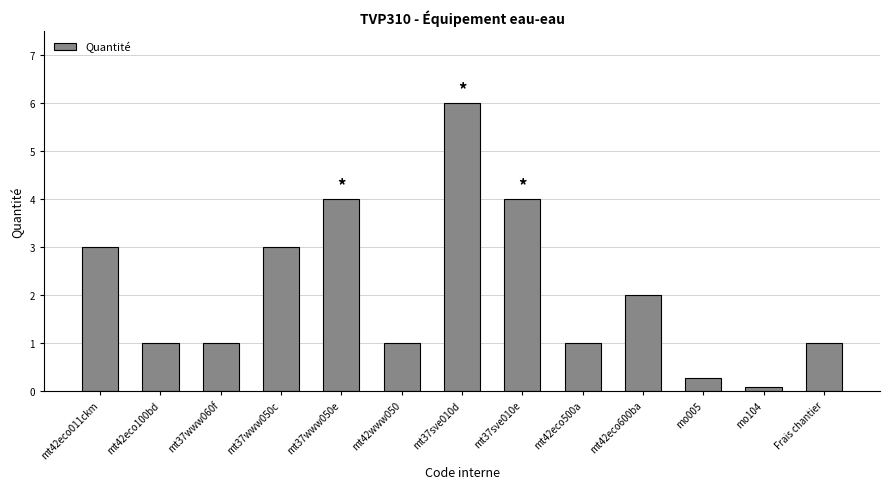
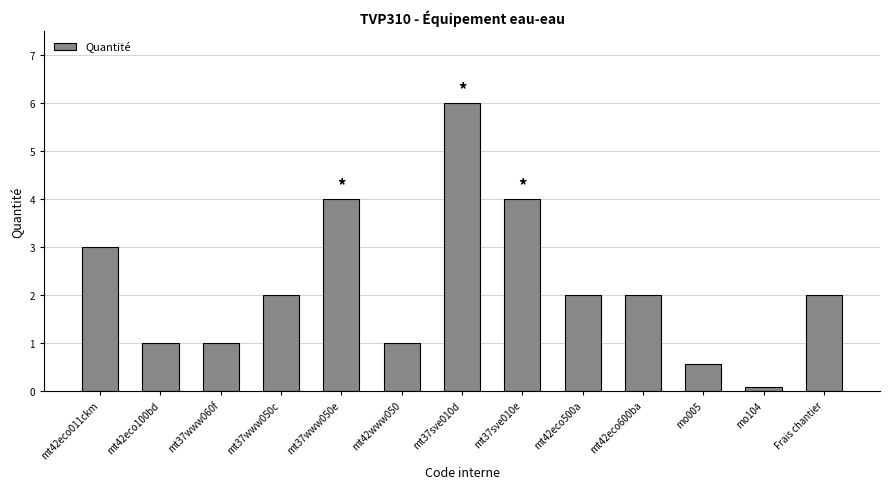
mt37www050c: 3 -> 2
mt42eco500a: 1 -> 2
mo005: 0.3 -> 0.6
Frais chantier: 1 -> 2
